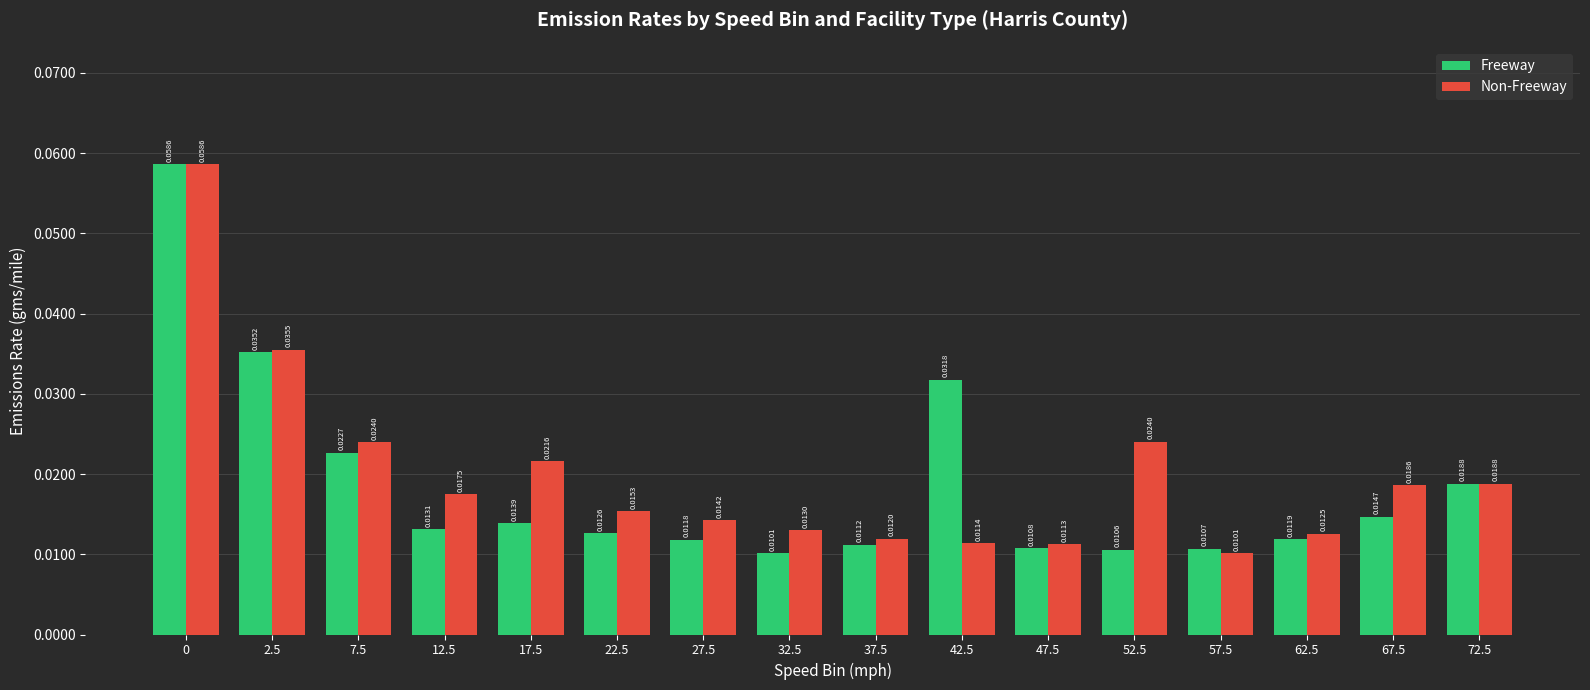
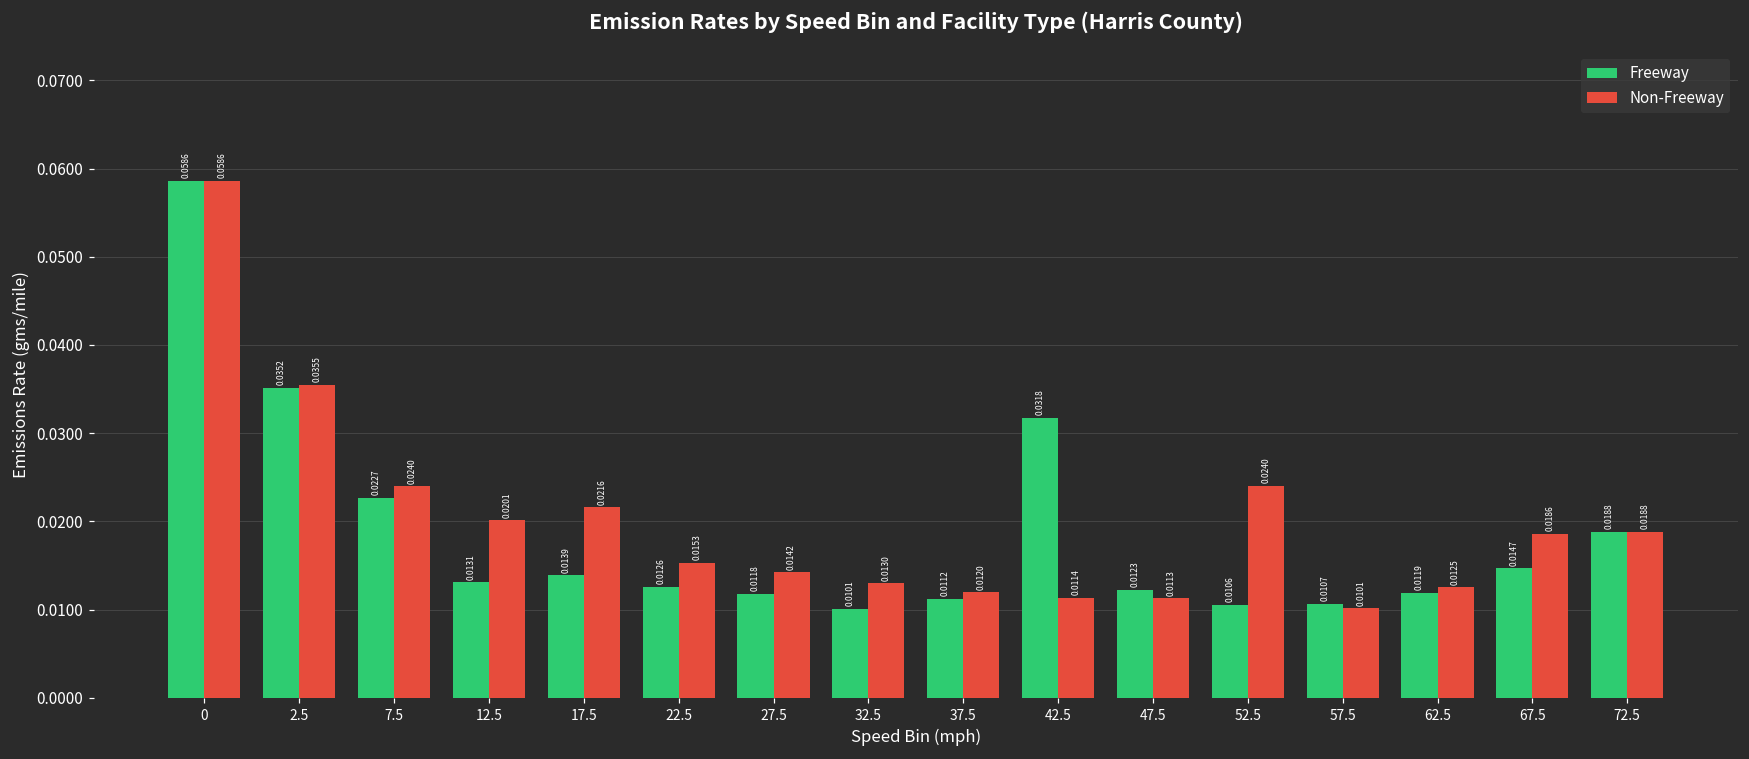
Non-Freeway, 12.5: 0.0175 -> 0.0201
Freeway, 47.5: 0.0108 -> 0.0123
